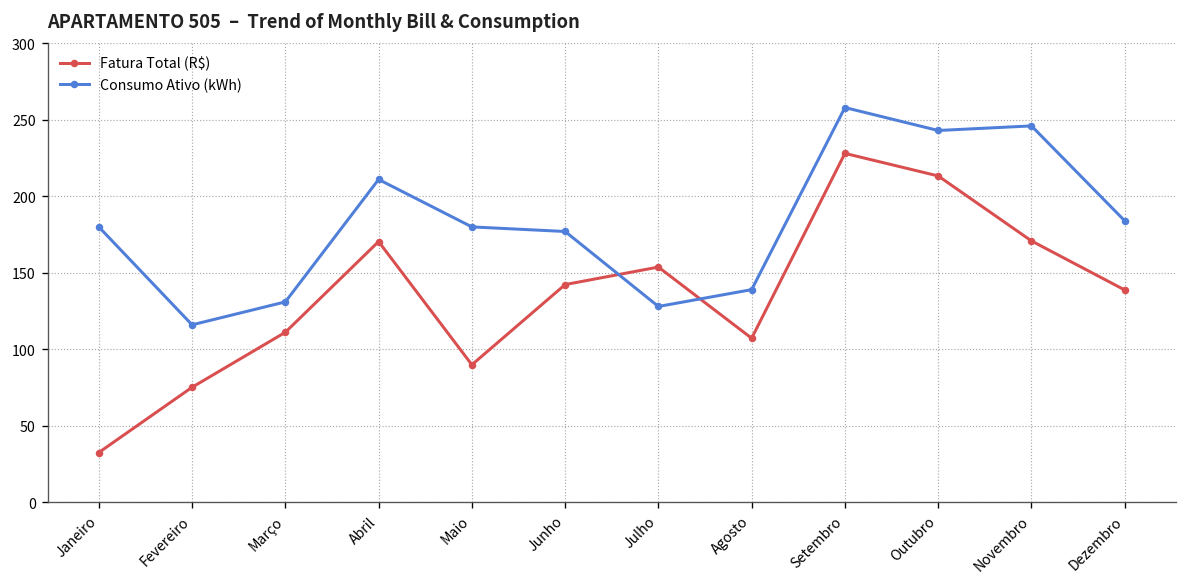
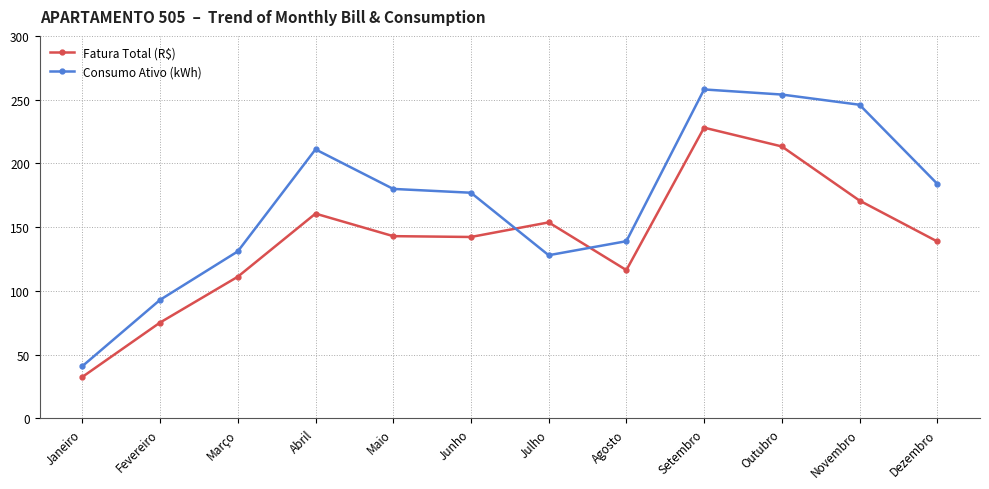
Consumo Ativo (kWh), Janeiro: 180 -> 41
Consumo Ativo (kWh), Fevereiro: 116 -> 93
Fatura Total (R$), Abril: 170 -> 161
Fatura Total (R$), Maio: 90 -> 143
Fatura Total (R$), Agosto: 107 -> 116
Consumo Ativo (kWh), Outubro: 243 -> 254
